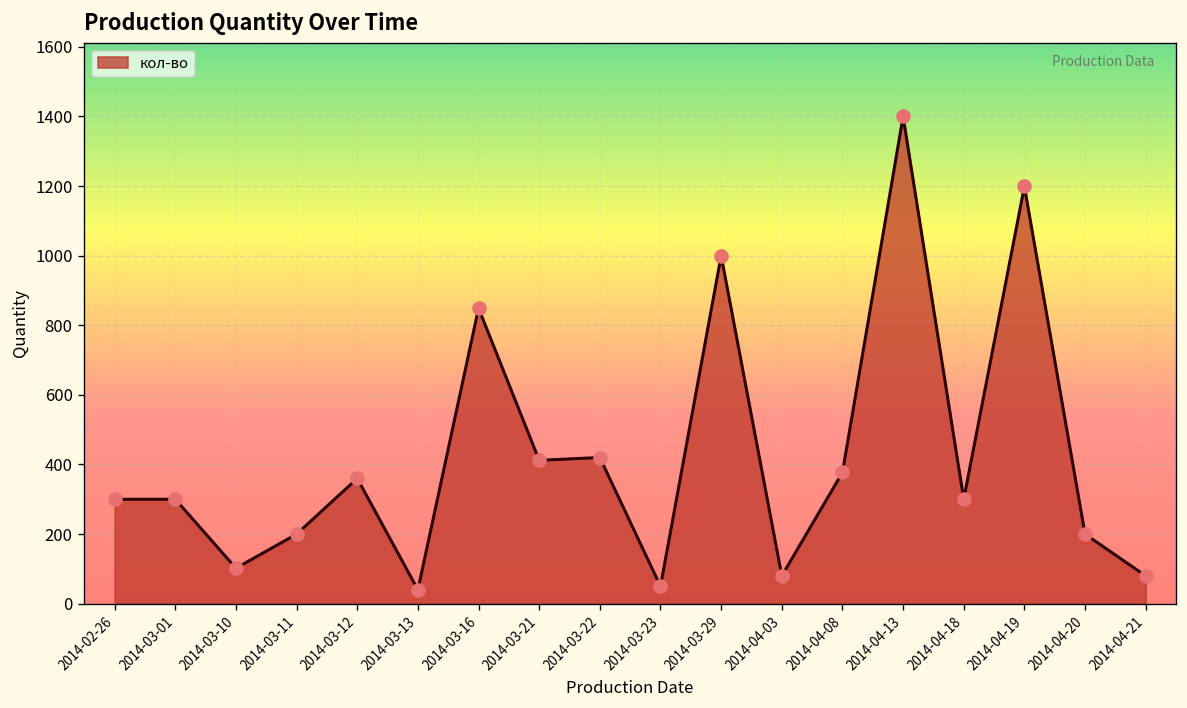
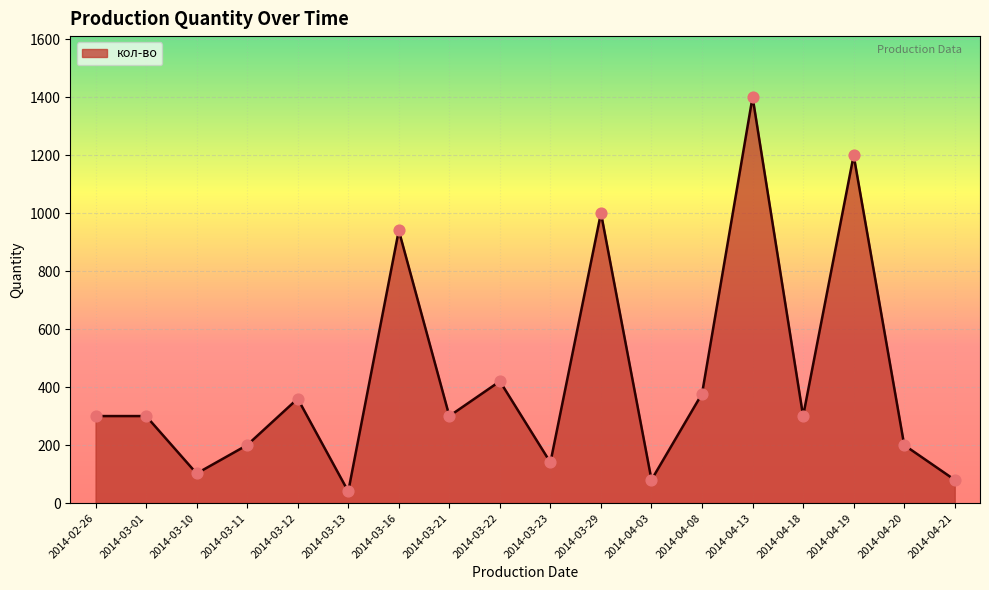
2014-03-16: 850 -> 940
2014-03-21: 410 -> 300
2014-03-23: 50 -> 140
